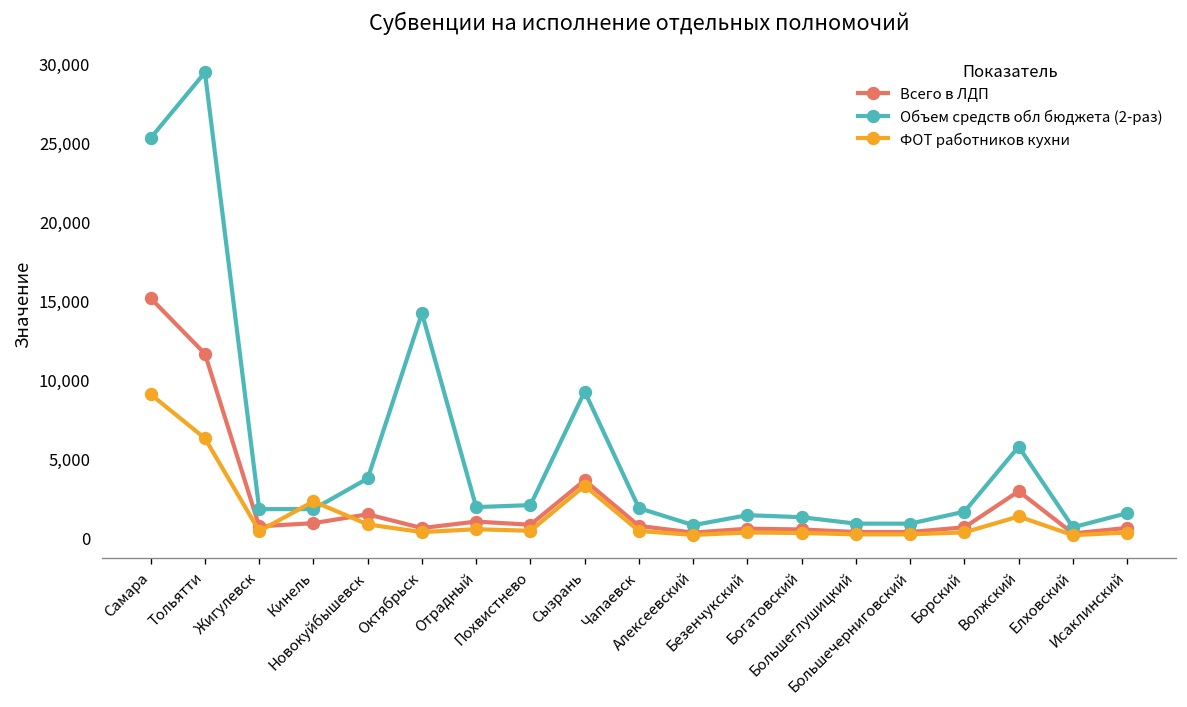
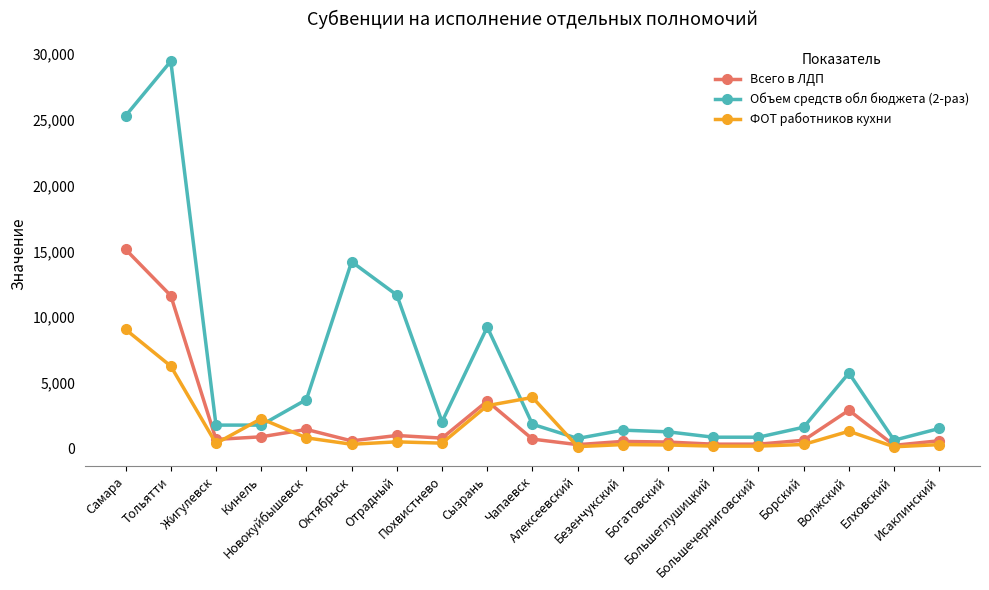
Объем средств обл бюджета (2-раз), Отрадный: 1,900 -> 11,700
ФОТ работников кухни, Чапаевск: 400 -> 3,900
